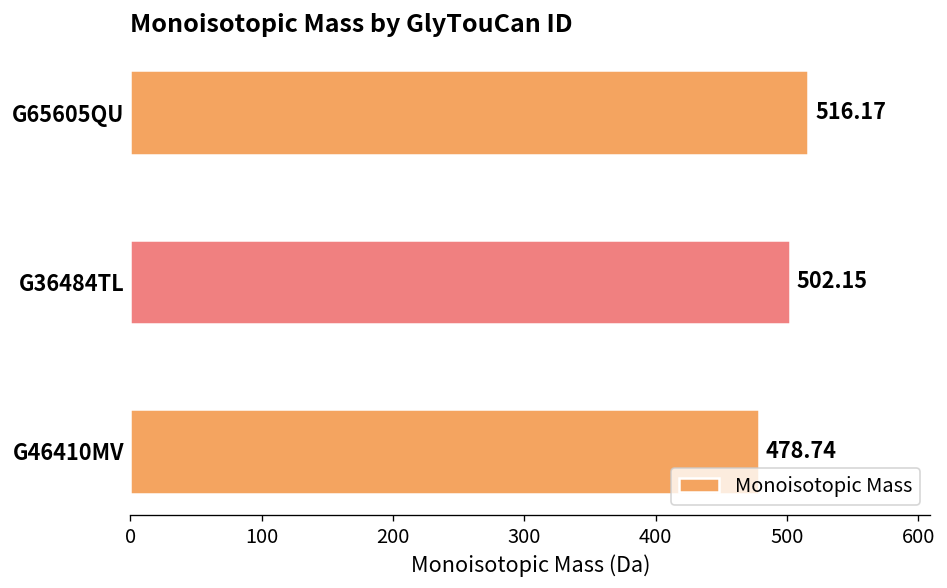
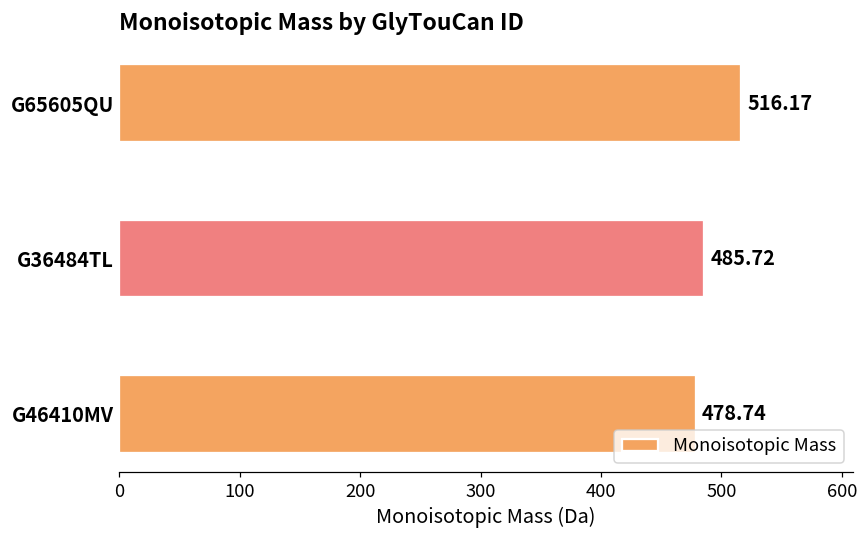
G36484TL: 502.15 -> 485.72
